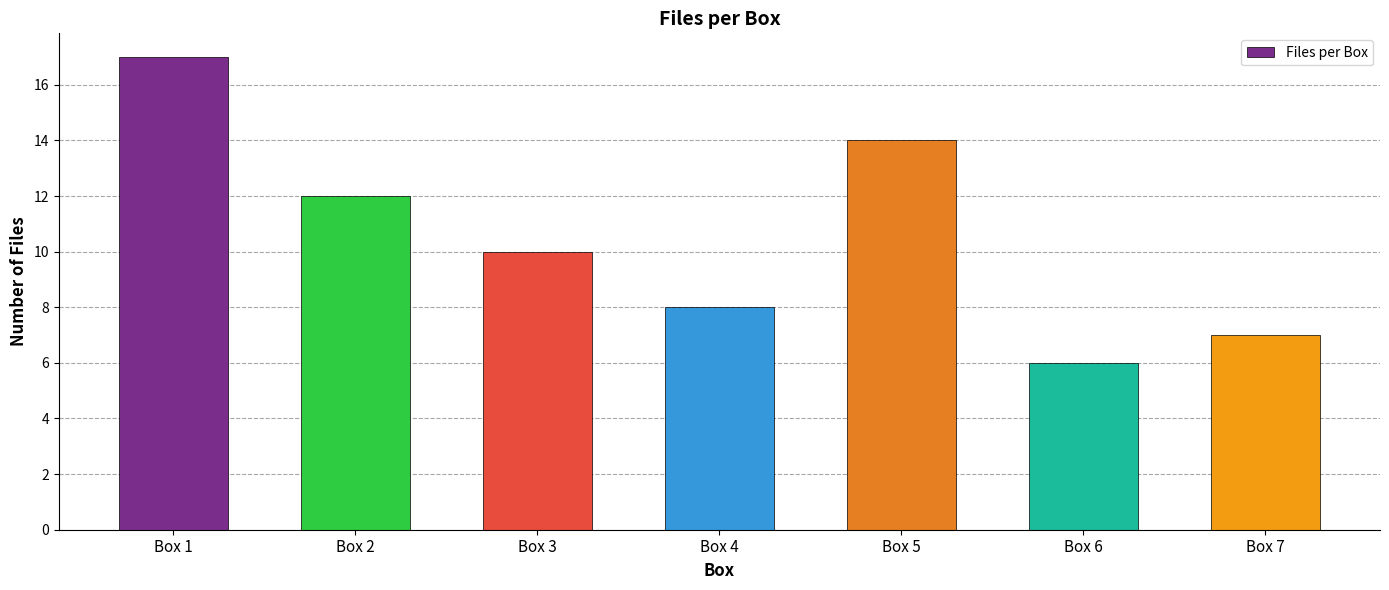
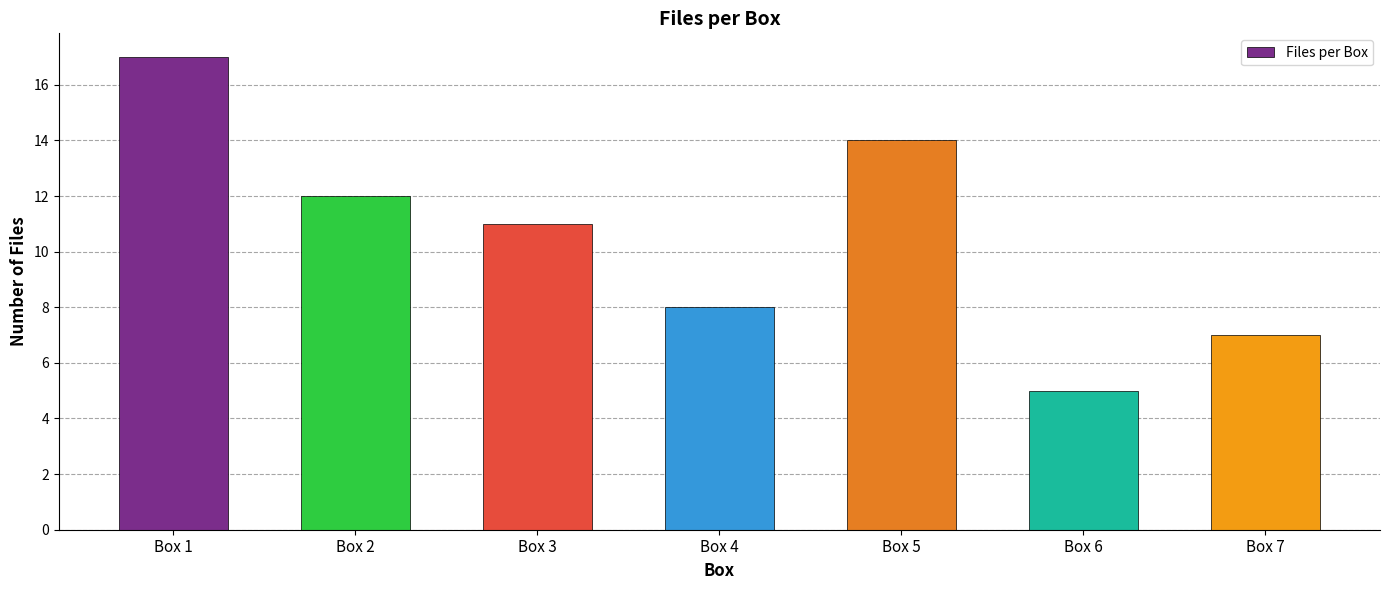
Box 3: 10 -> 11
Box 6: 6 -> 5
